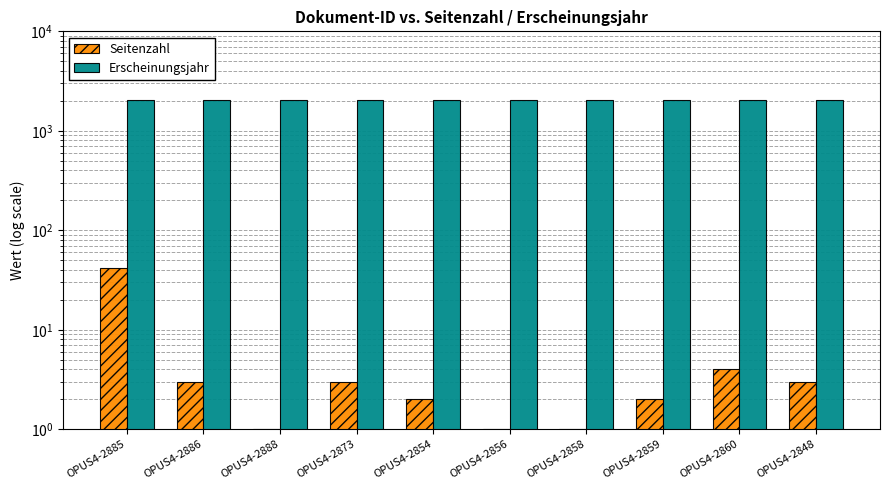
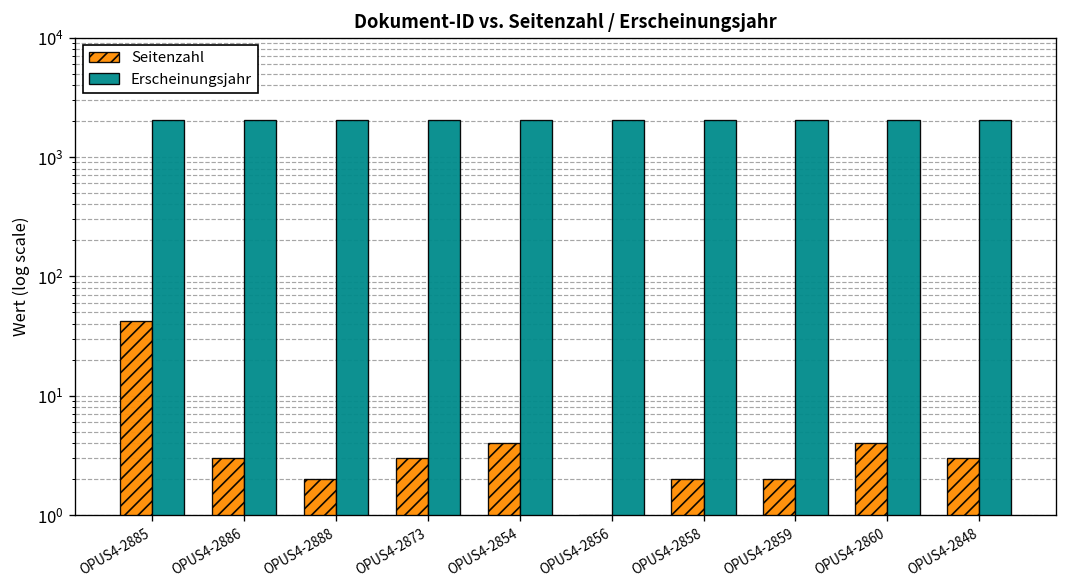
Seitenzahl, OPUS4-2888: 1 -> 2
Seitenzahl, OPUS4-2854: 2 -> 4
Seitenzahl, OPUS4-2858: 1 -> 2
